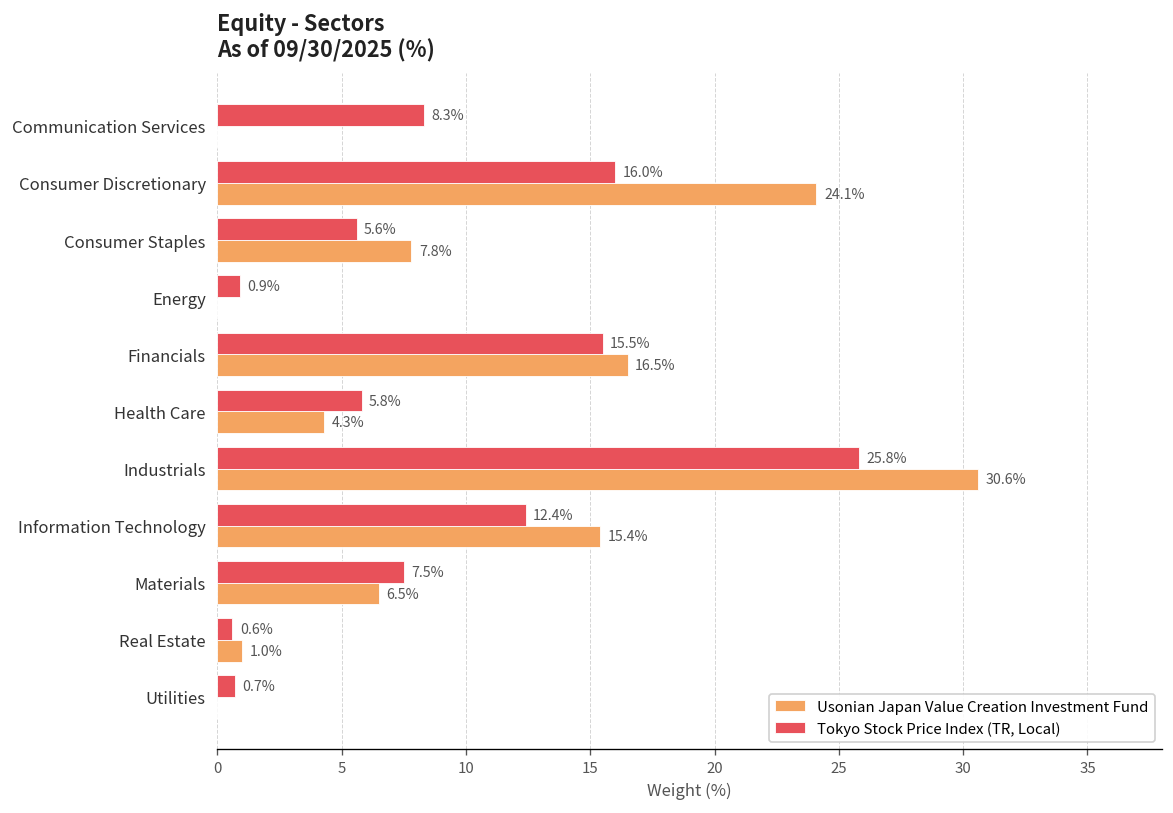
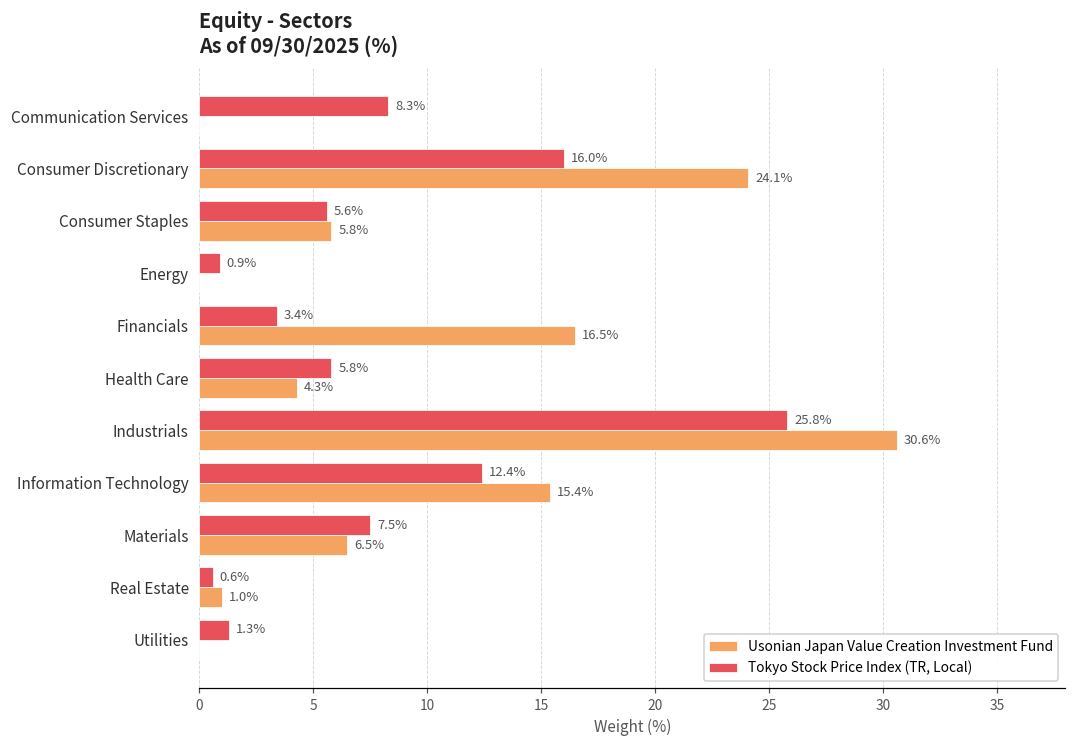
Usonian Japan Value Creation Investment Fund, Consumer Staples: 7.8% -> 5.8%
Tokyo Stock Price Index (TR, Local), Financials: 15.5% -> 3.4%
Tokyo Stock Price Index (TR, Local), Utilities: 0.7% -> 1.3%
